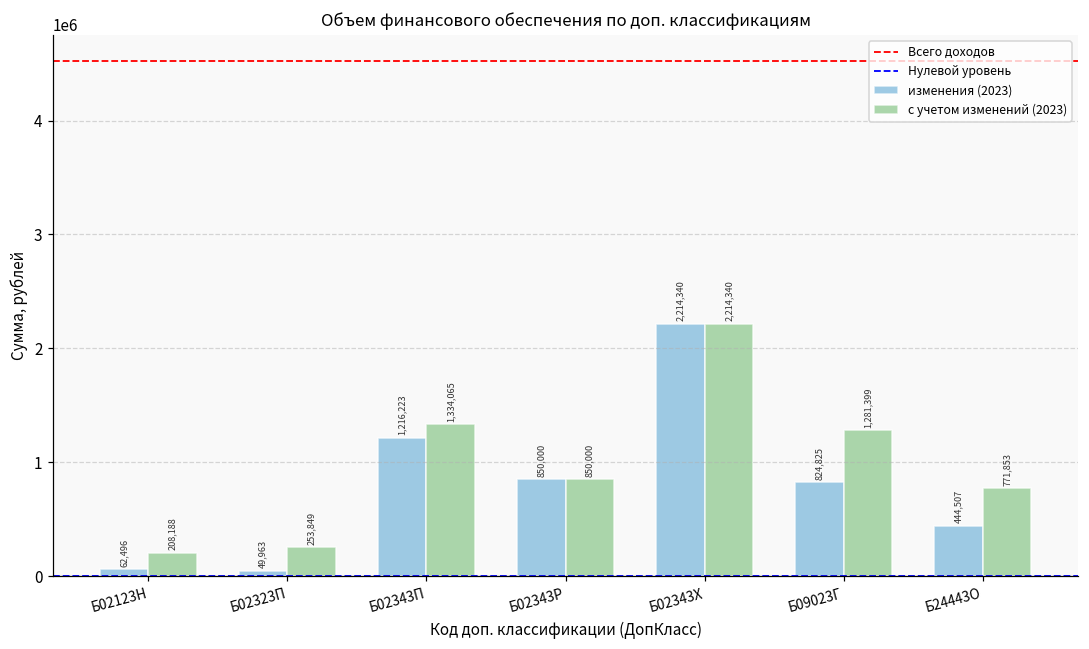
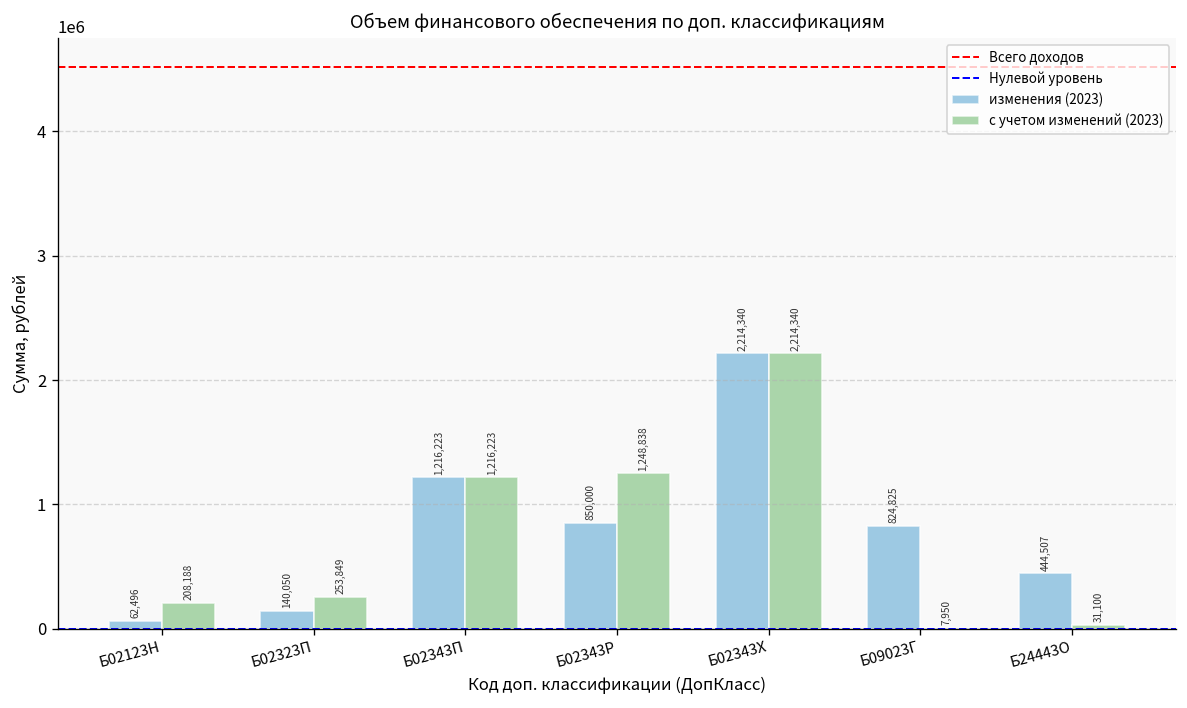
изменения (2023), Б02323П: 49,963 -> 140,050
с учетом изменений (2023), Б02343П: 1,334,065 -> 1,216,223
с учетом изменений (2023), Б02343Р: 850,000 -> 1,248,838
с учетом изменений (2023), Б09023Г: 1,281,399 -> 7,950
с учетом изменений (2023), Б24443О: 771,853 -> 31,100
